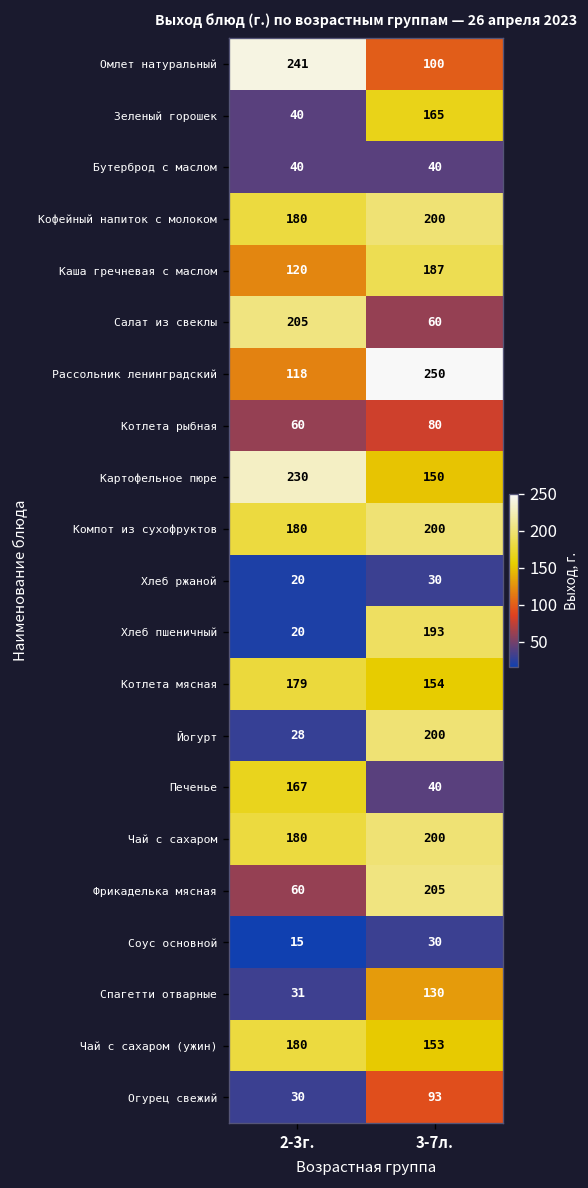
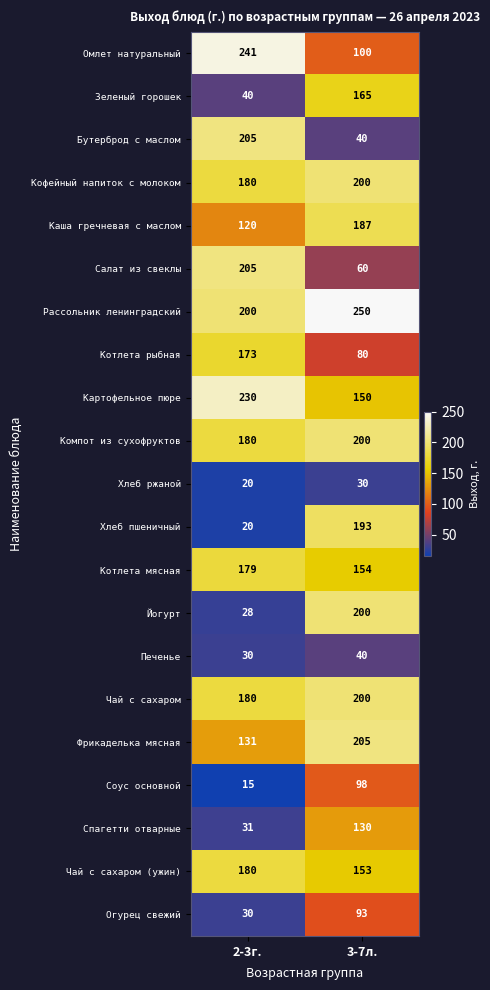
Бутерброд с маслом, 2-3г.: 40 -> 205
Рассольник ленинградский, 2-3г.: 118 -> 200
Котлета рыбная, 2-3г.: 60 -> 173
Печенье, 2-3г.: 167 -> 30
Фрикаделька мясная, 2-3г.: 60 -> 131
Соус основной, 3-7л.: 30 -> 98
